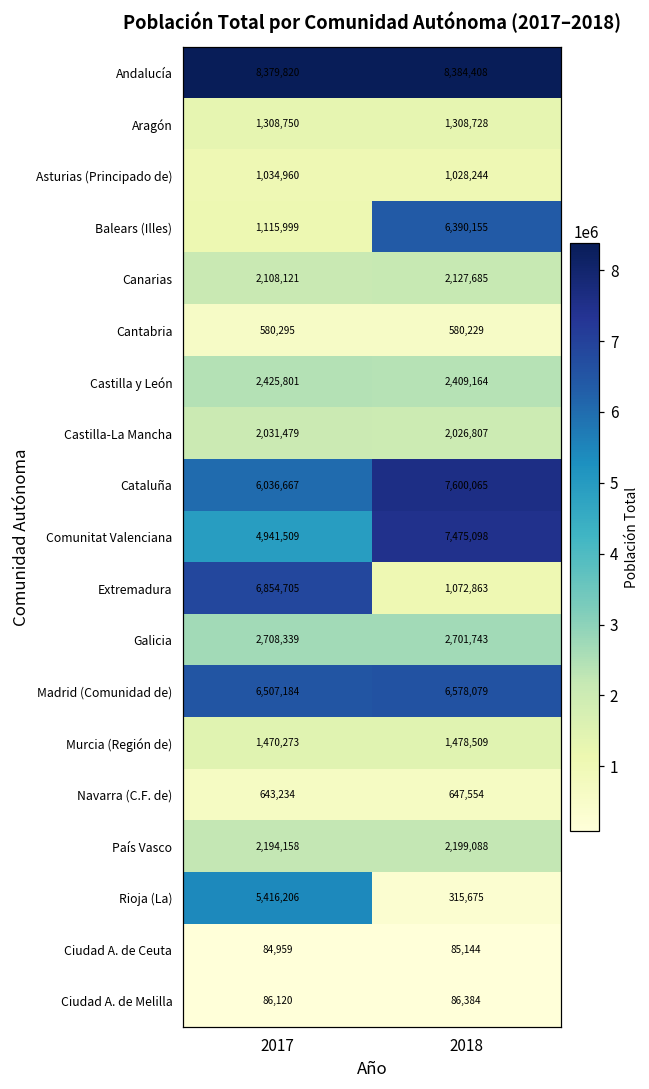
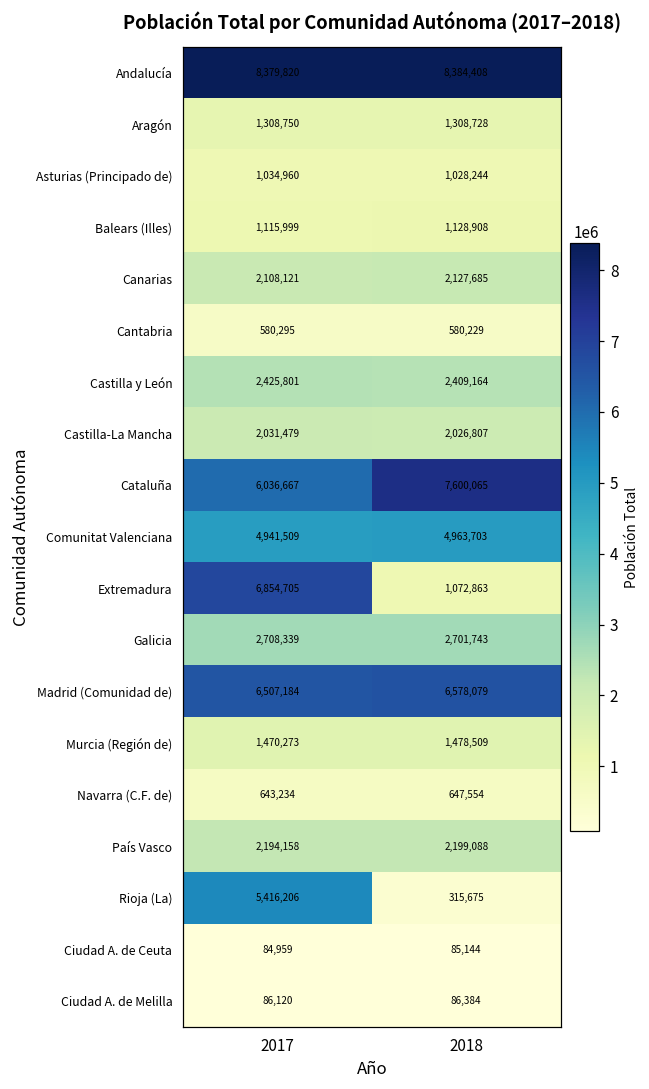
Balears (Illes), 2018: 6,390,155 -> 1,128,908
Comunitat Valenciana, 2018: 7,475,098 -> 4,963,703
